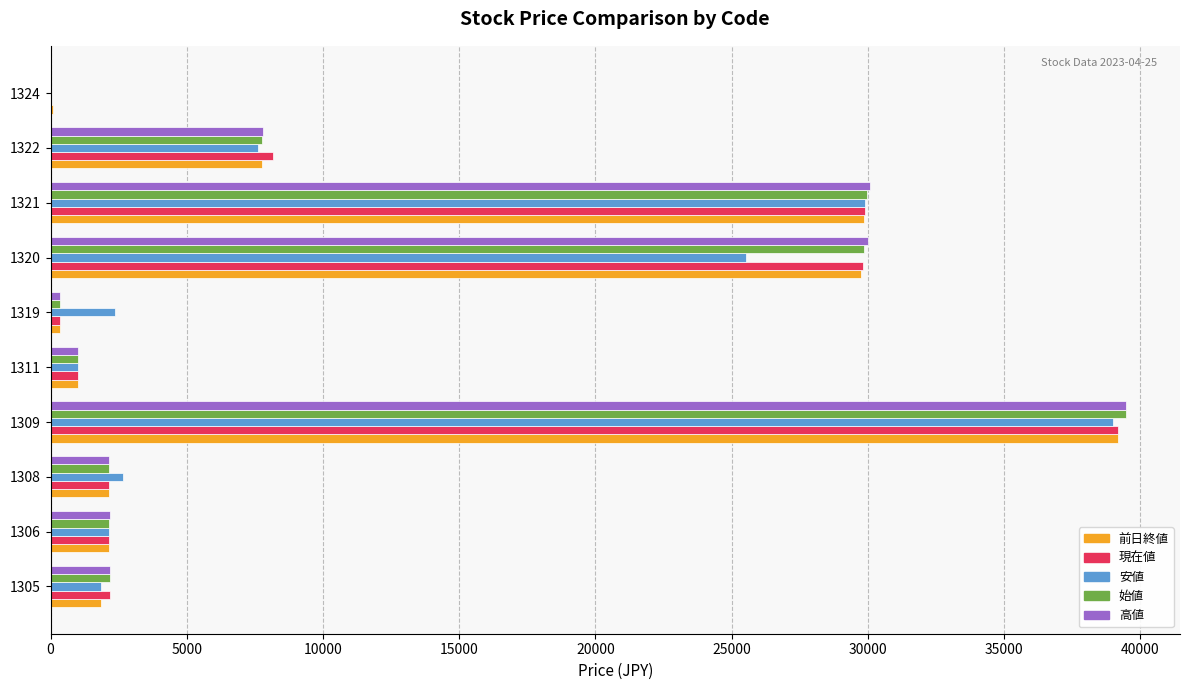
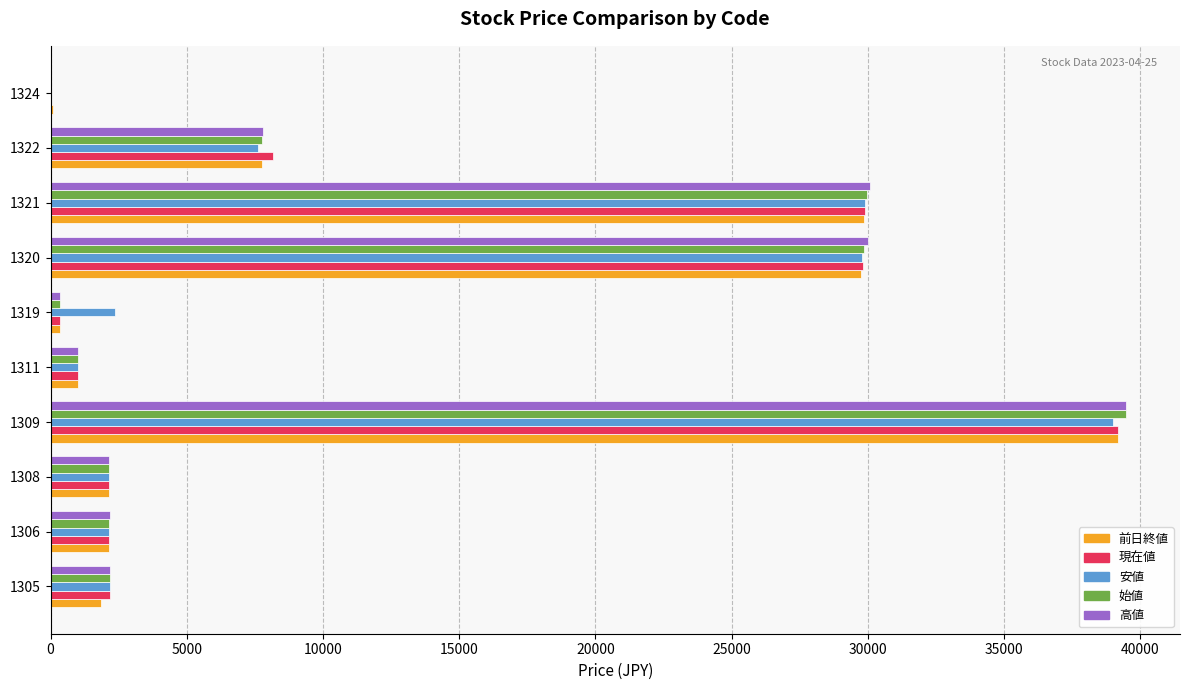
安値, 1320: 25500 -> 29800
安値, 1308: 2600 -> 2100
安値, 1305: 1900 -> 2200
